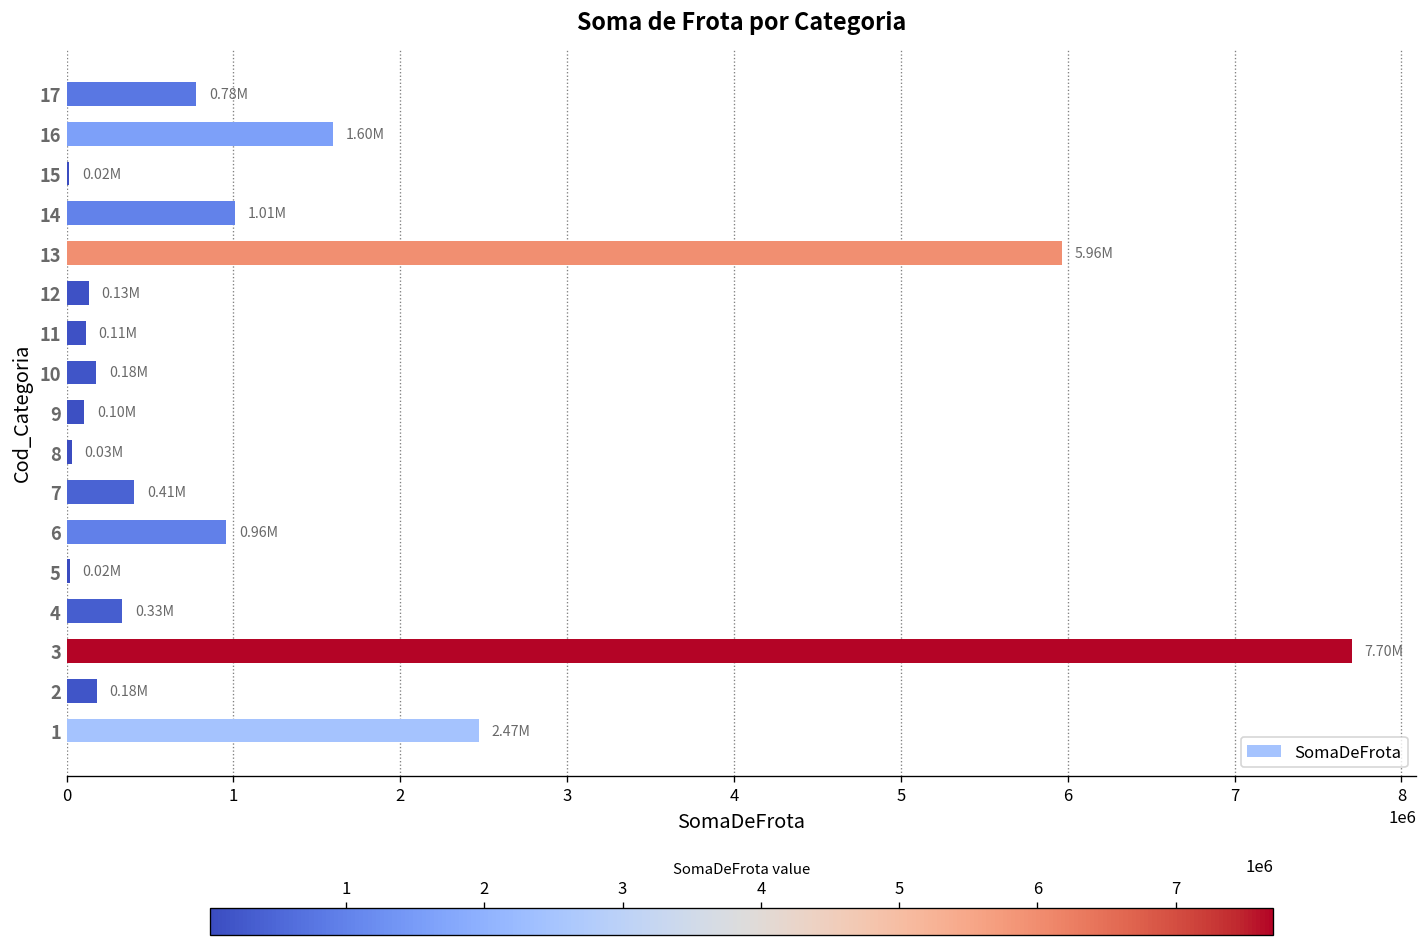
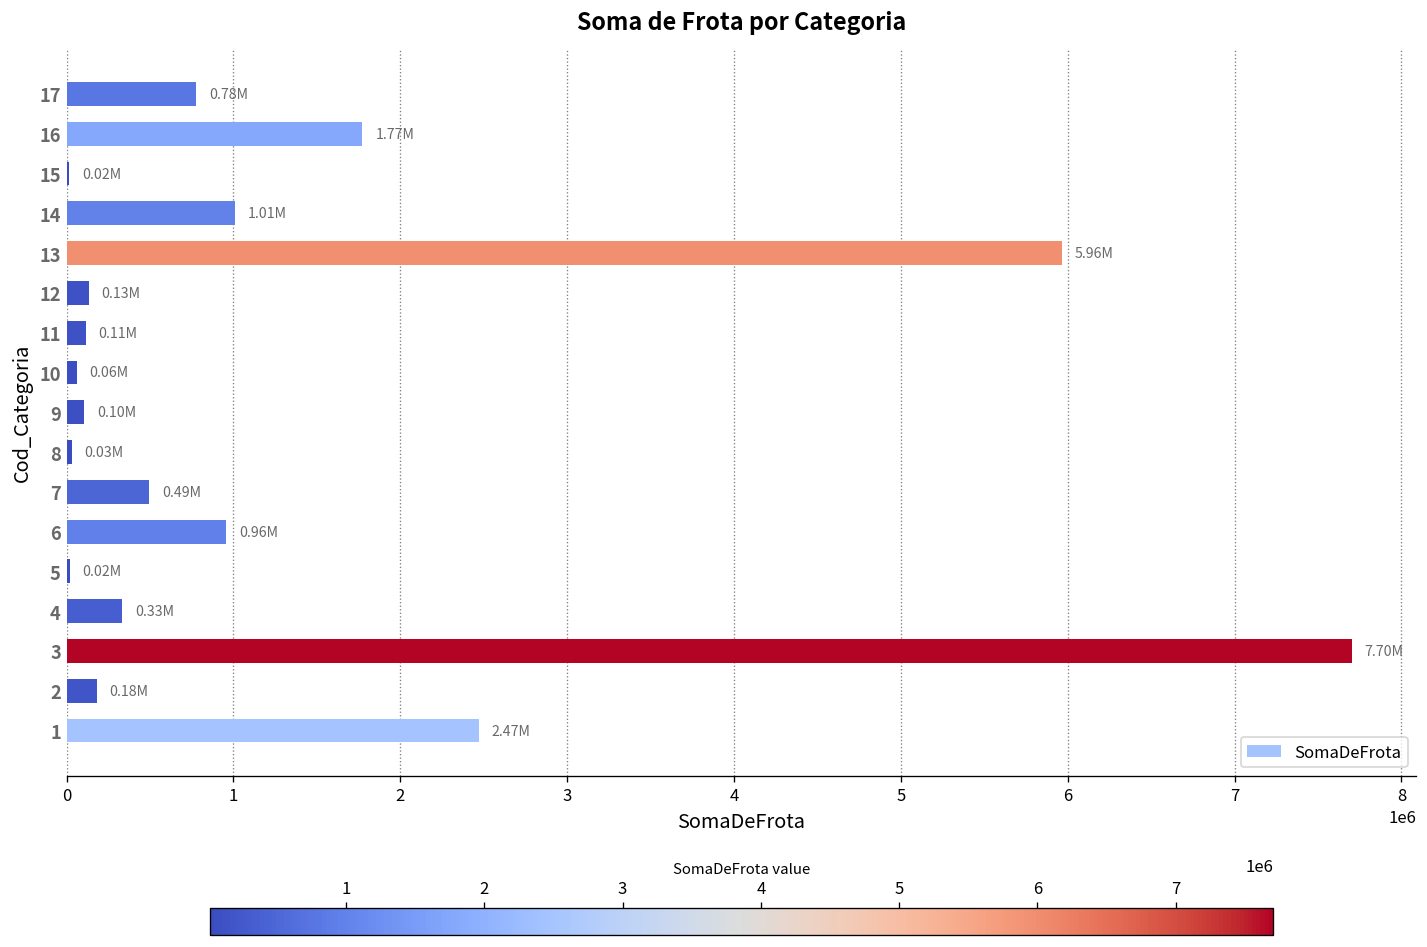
16: 1.60M -> 1.77M
10: 0.18M -> 0.06M
7: 0.41M -> 0.49M
